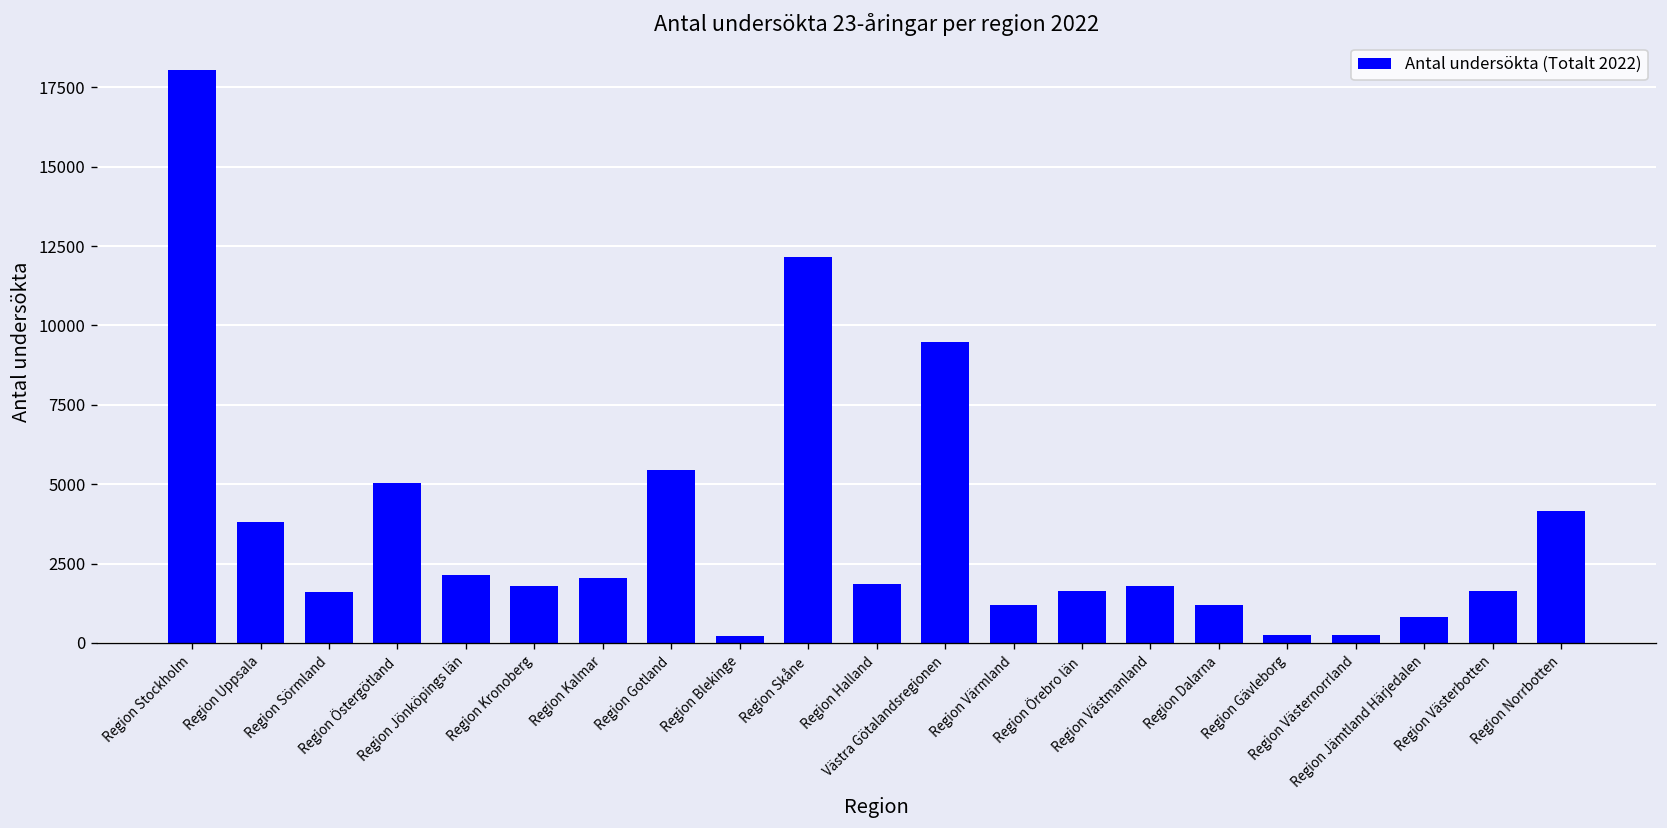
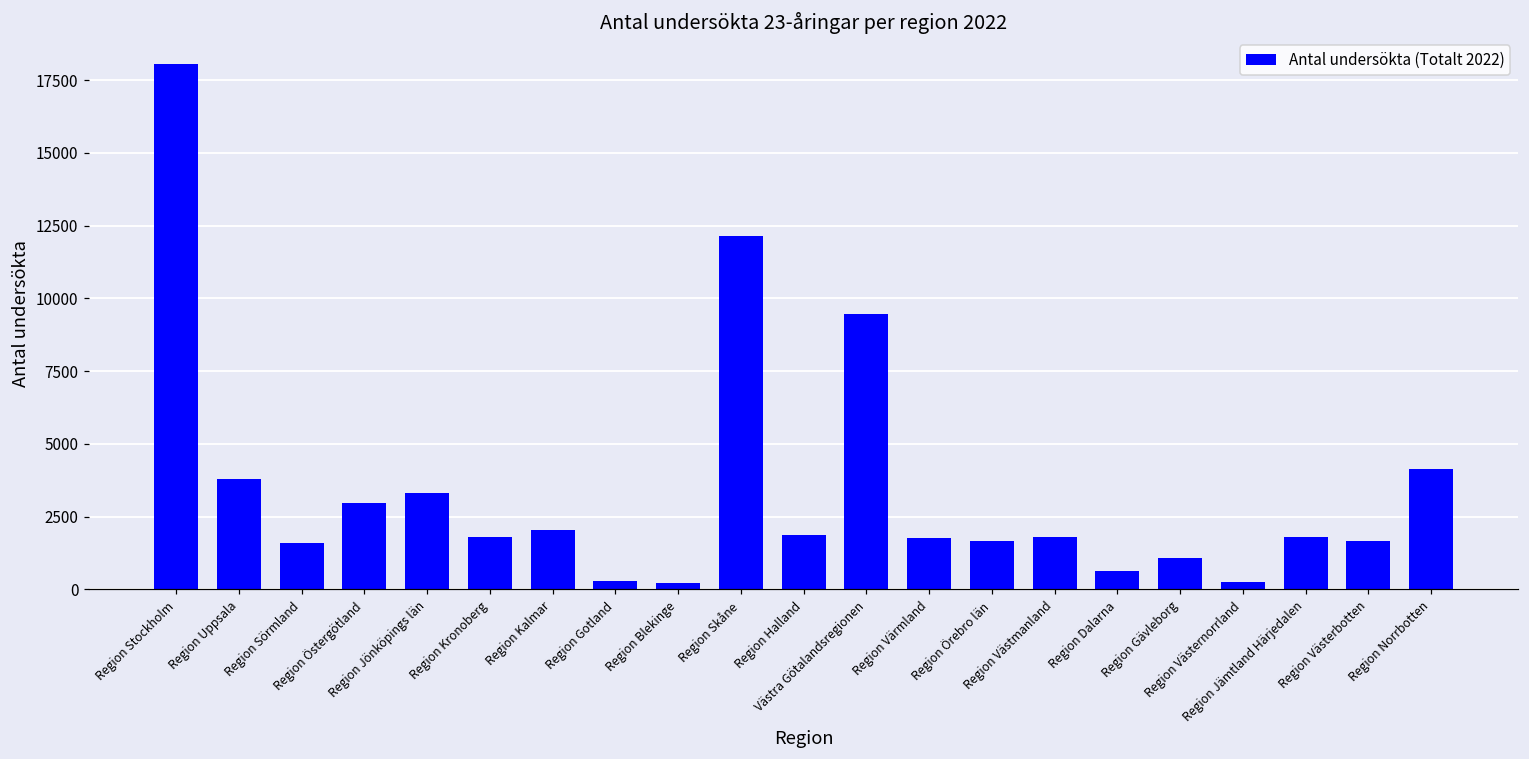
Region Östergötland: 5000 -> 3000
Region Jönköpings län: 2100 -> 3300
Region Gotland: 5400 -> 300
Region Värmland: 1200 -> 1800
Region Dalarna: 1200 -> 600
Region Gävleborg: 200 -> 1100
Region Jämtland Härjedalen: 800 -> 1800
